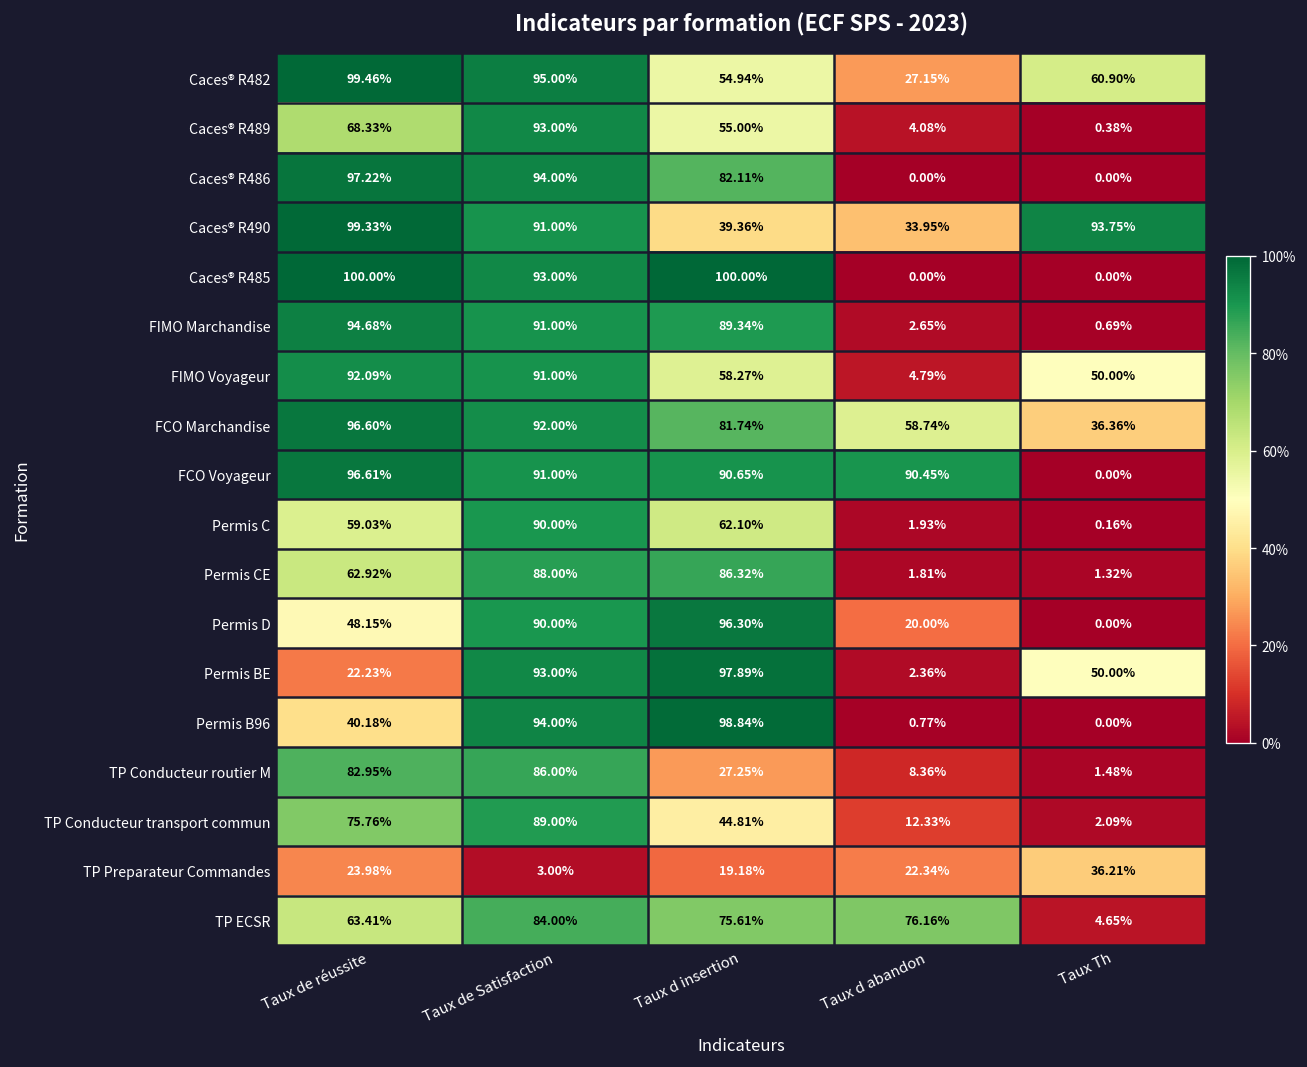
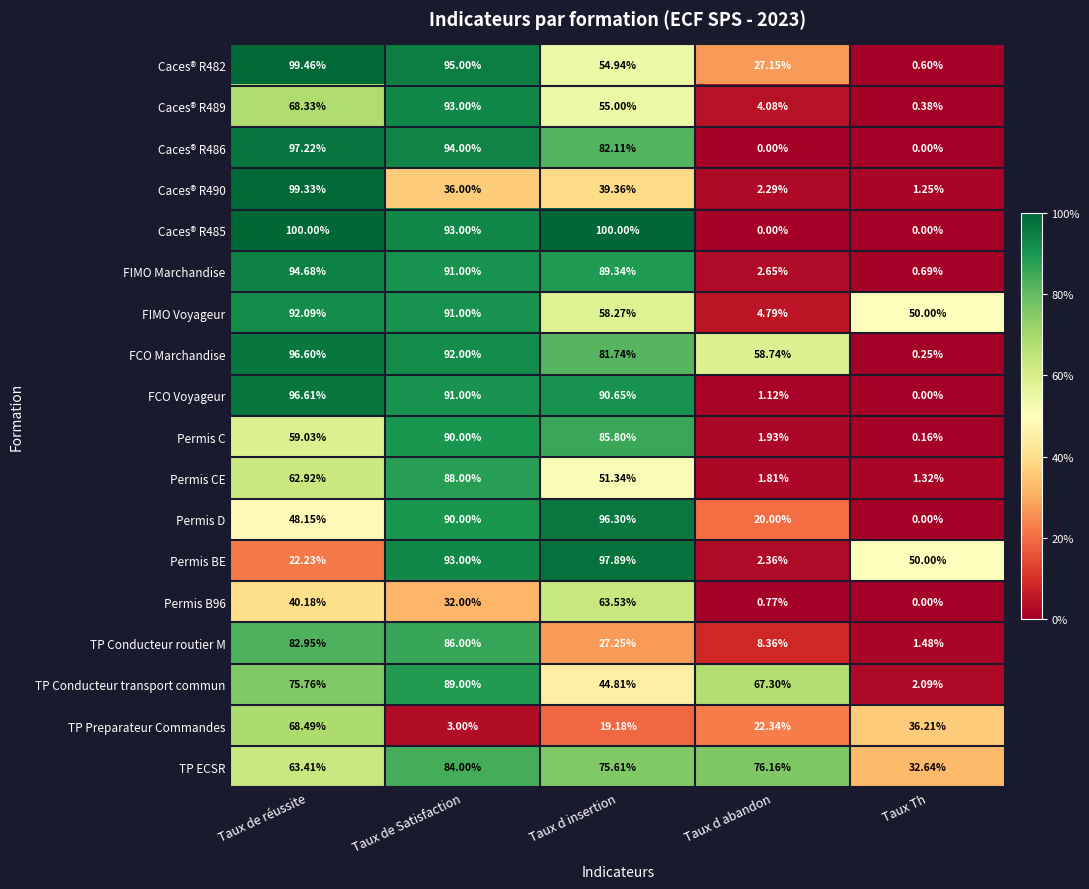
Caces® R482, Taux Th: 60.90% -> 0.60%
Caces® R490, Taux de Satisfaction: 91.00% -> 36.00%
Caces® R490, Taux d abandon: 33.95% -> 2.29%
Caces® R490, Taux Th: 93.75% -> 1.25%
FCO Marchandise, Taux Th: 36.36% -> 0.25%
FCO Voyageur, Taux d abandon: 90.45% -> 1.12%
Permis C, Taux d insertion: 62.10% -> 85.80%
Permis CE, Taux d insertion: 86.32% -> 51.34%
Permis B96, Taux de Satisfaction: 94.00% -> 32.00%
Permis B96, Taux d insertion: 98.84% -> 63.53%
TP Conducteur transport commun, Taux d abandon: 12.33% -> 67.30%
TP Preparateur Commandes, Taux de réussite: 23.98% -> 68.49%
TP ECSR, Taux Th: 4.65% -> 32.64%
